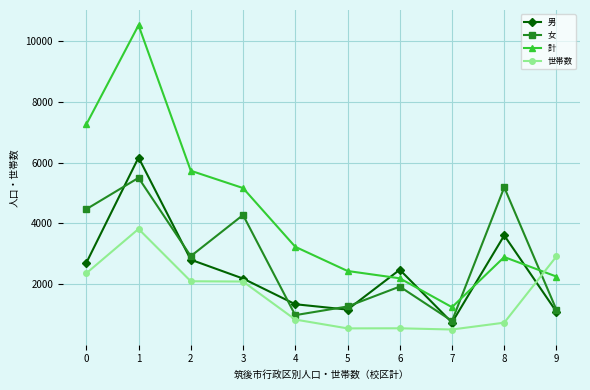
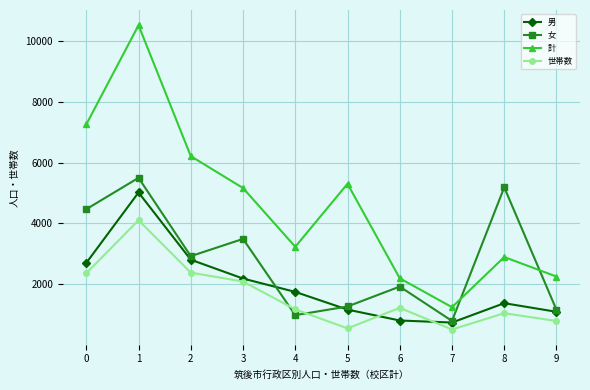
男, 1: 6200 -> 5000
世帯数, 1: 3800 -> 4100
計, 2: 5700 -> 6200
世帯数, 2: 2100 -> 2400
女, 3: 4300 -> 3500
男, 4: 1300 -> 1700
世帯数, 4: 800 -> 1200
計, 5: 2400 -> 5300
男, 6: 2500 -> 800
世帯数, 6: 600 -> 1200
男, 8: 3600 -> 1400
世帯数, 8: 700 -> 1000
世帯数, 9: 2900 -> 800
